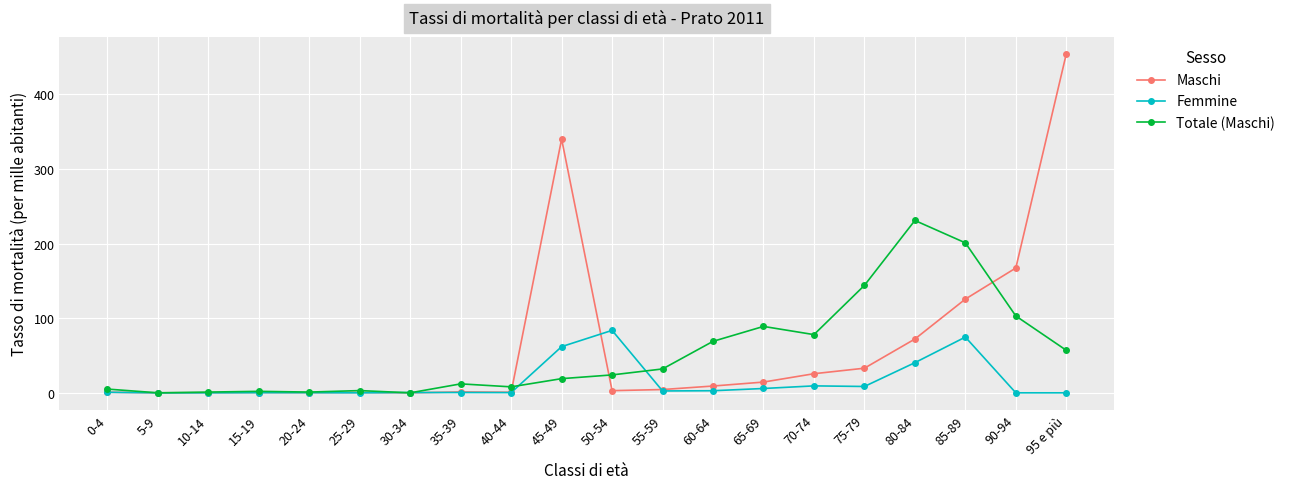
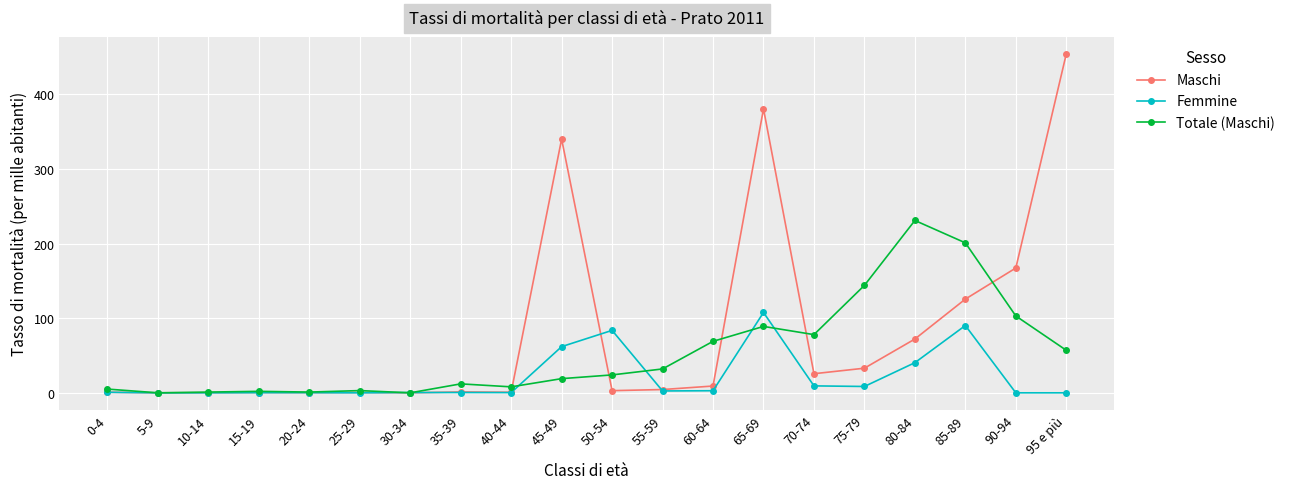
Maschi, 65-69: 10 -> 380
Femmine, 65-69: 10 -> 110
Femmine, 85-89: 70 -> 90
